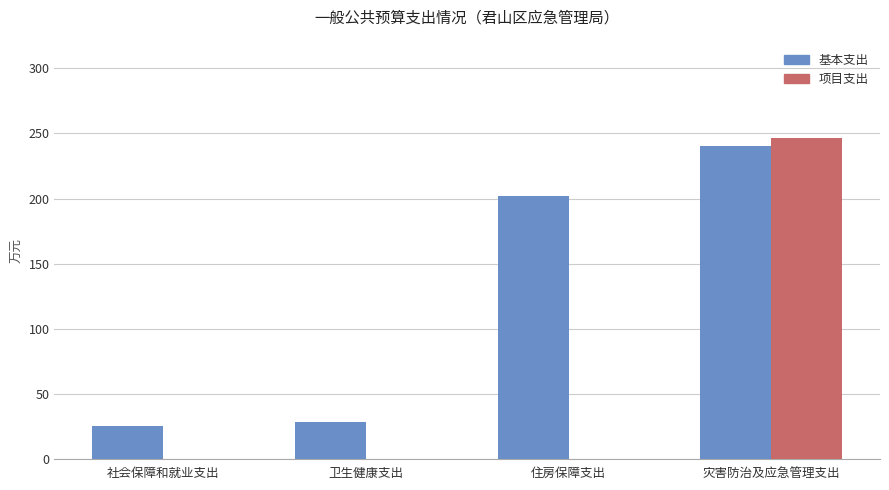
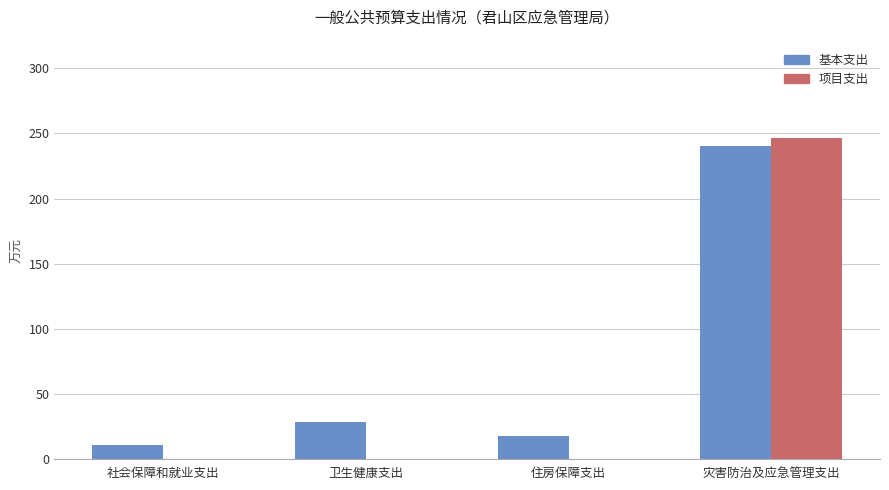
基本支出, 社会保障和就业支出: 25 -> 10
基本支出, 住房保障支出: 202 -> 17
